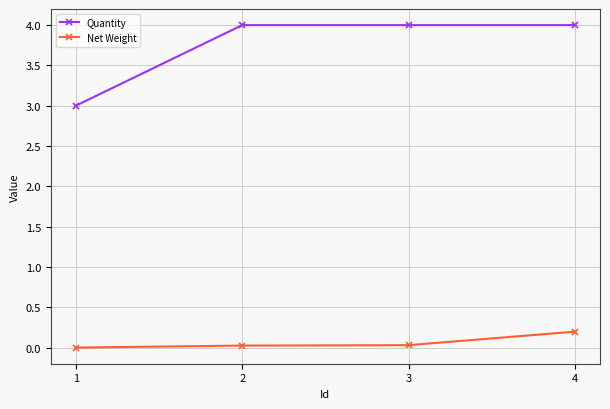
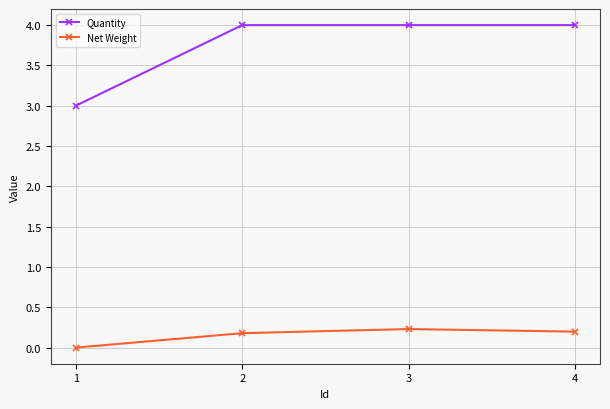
Net Weight, 2: 0.0 -> 0.2
Net Weight, 3: 0.0 -> 0.2
